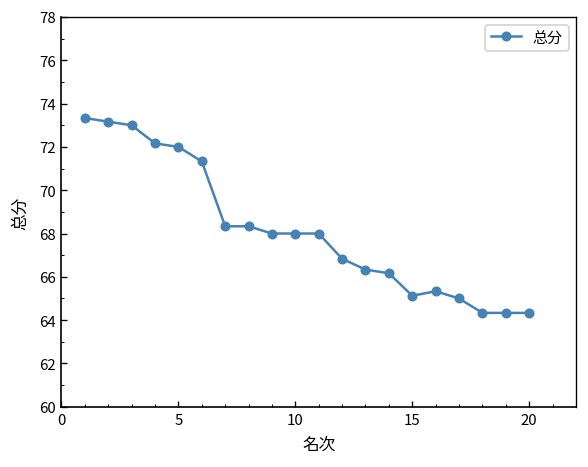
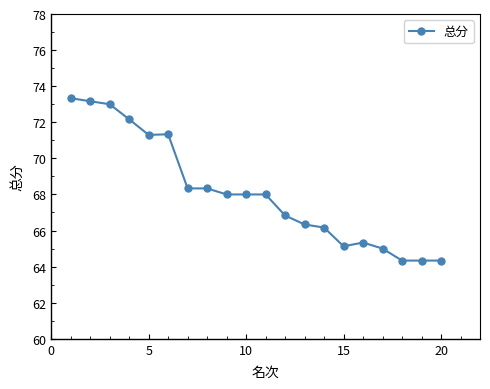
5: 72.0 -> 71.3
